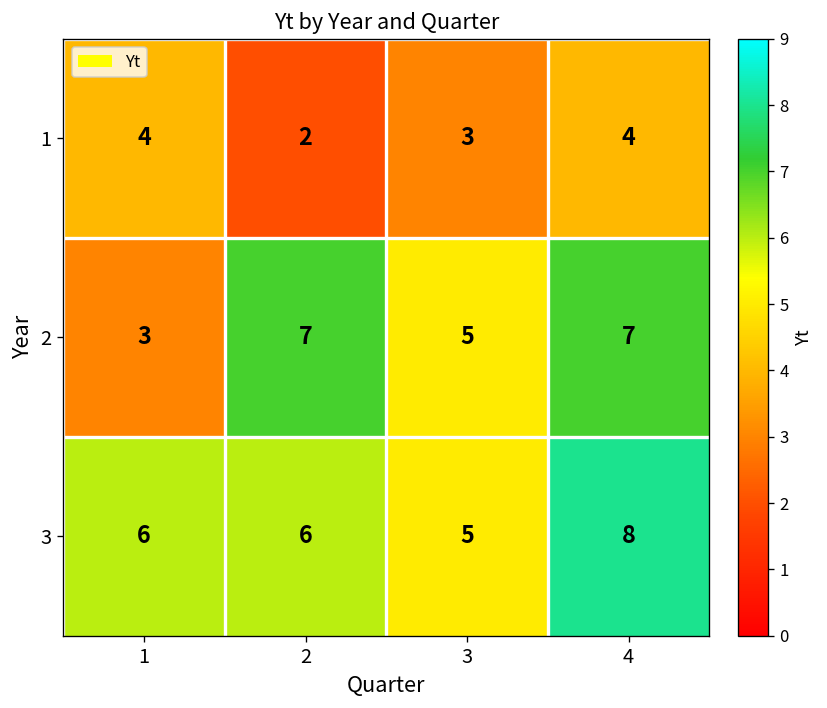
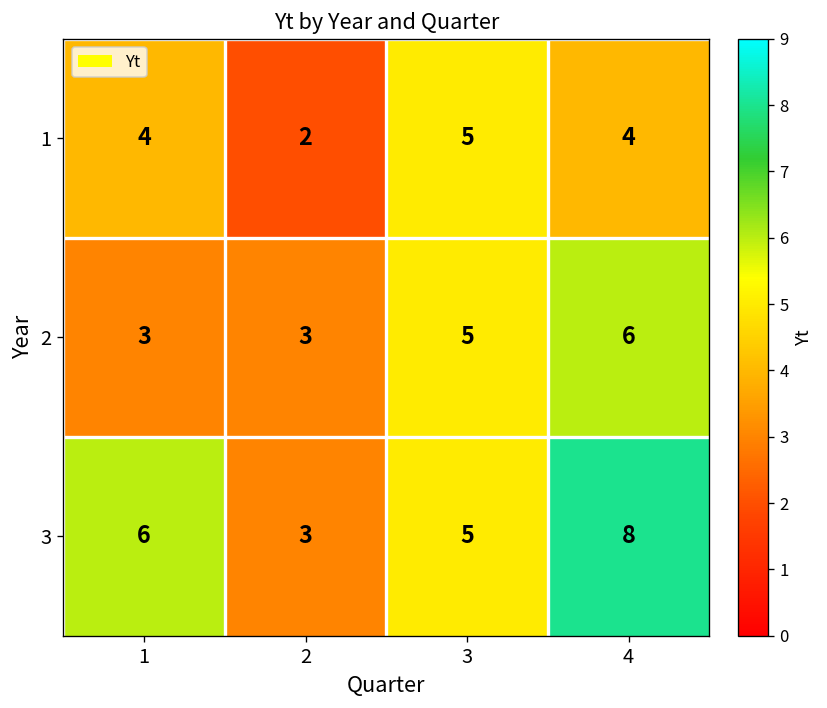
1, 3: 3 -> 5
2, 2: 7 -> 3
2, 4: 7 -> 6
3, 2: 6 -> 3
